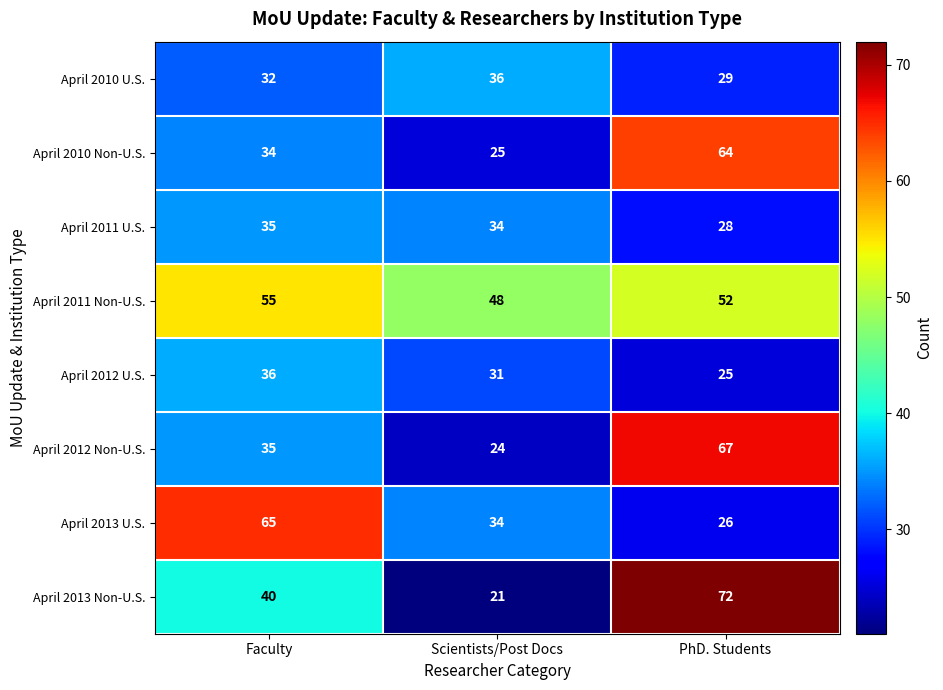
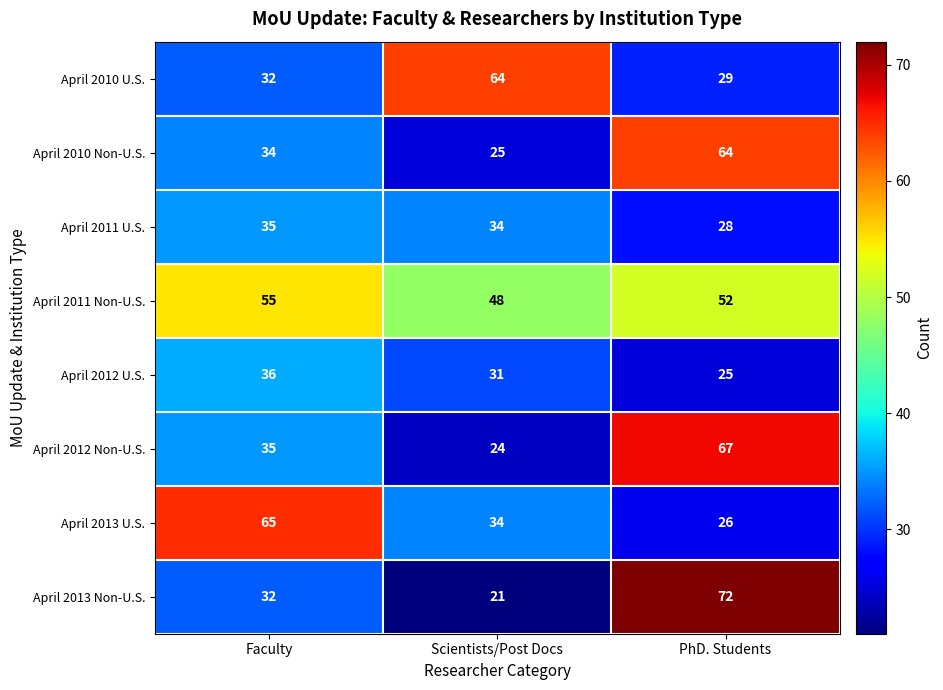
April 2010 U.S., Scientists/Post Docs: 36 -> 64
April 2013 Non-U.S., Faculty: 40 -> 32
